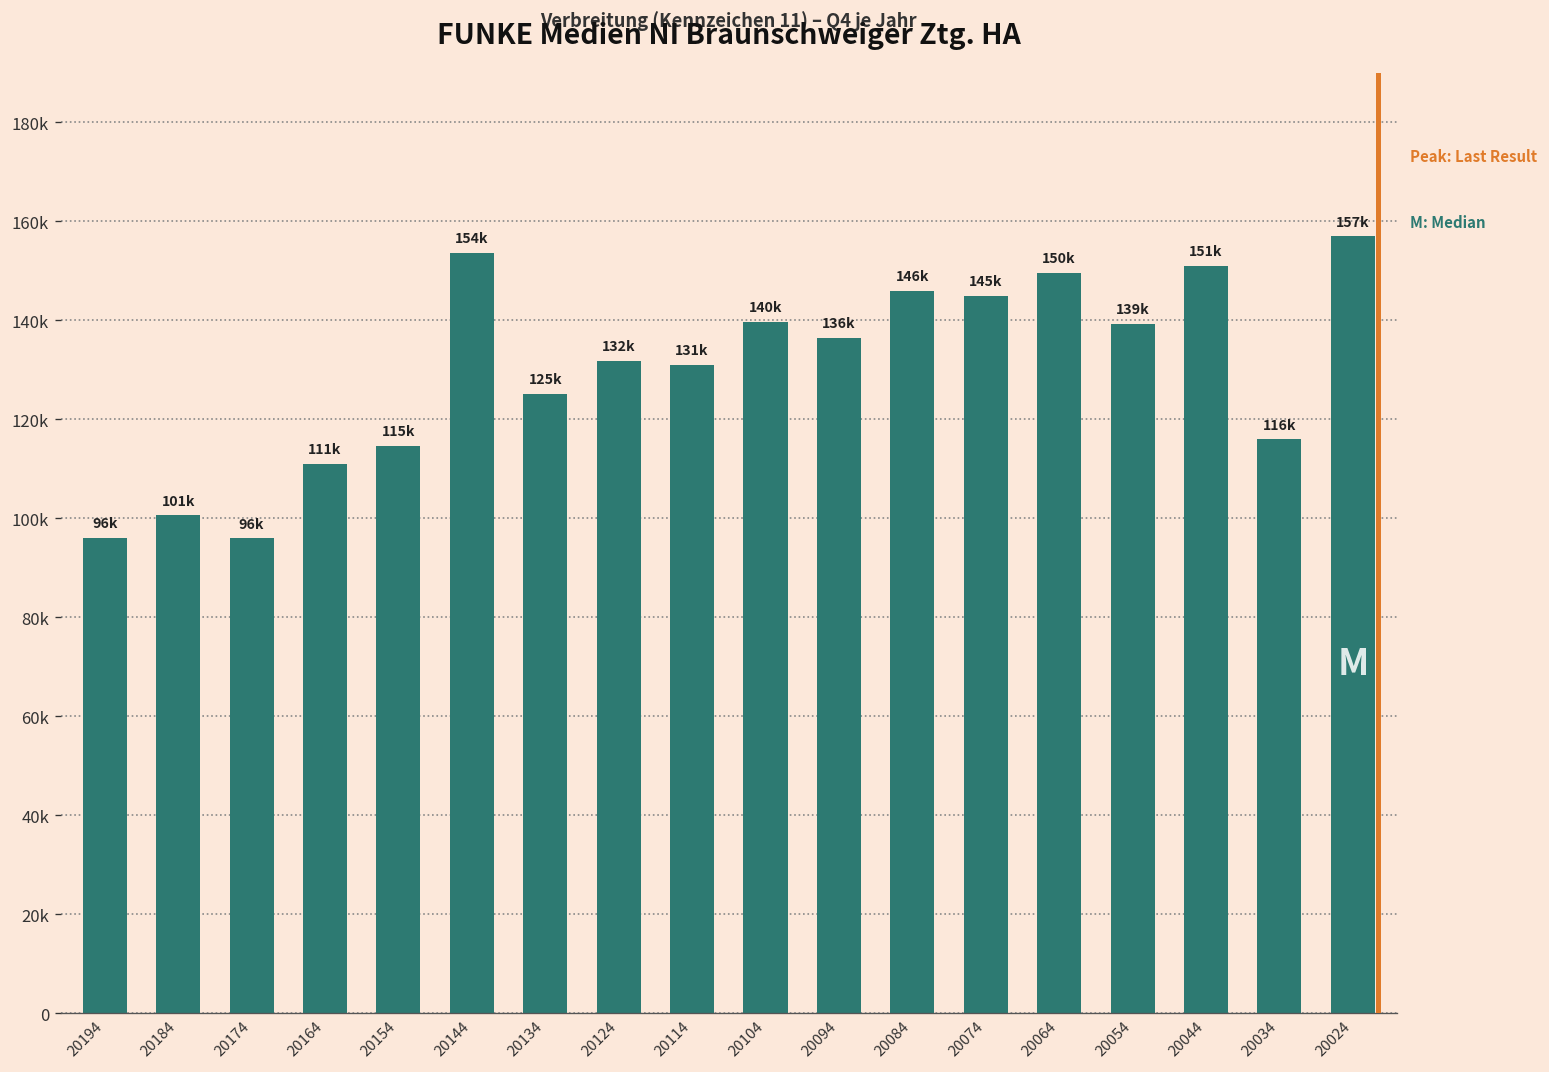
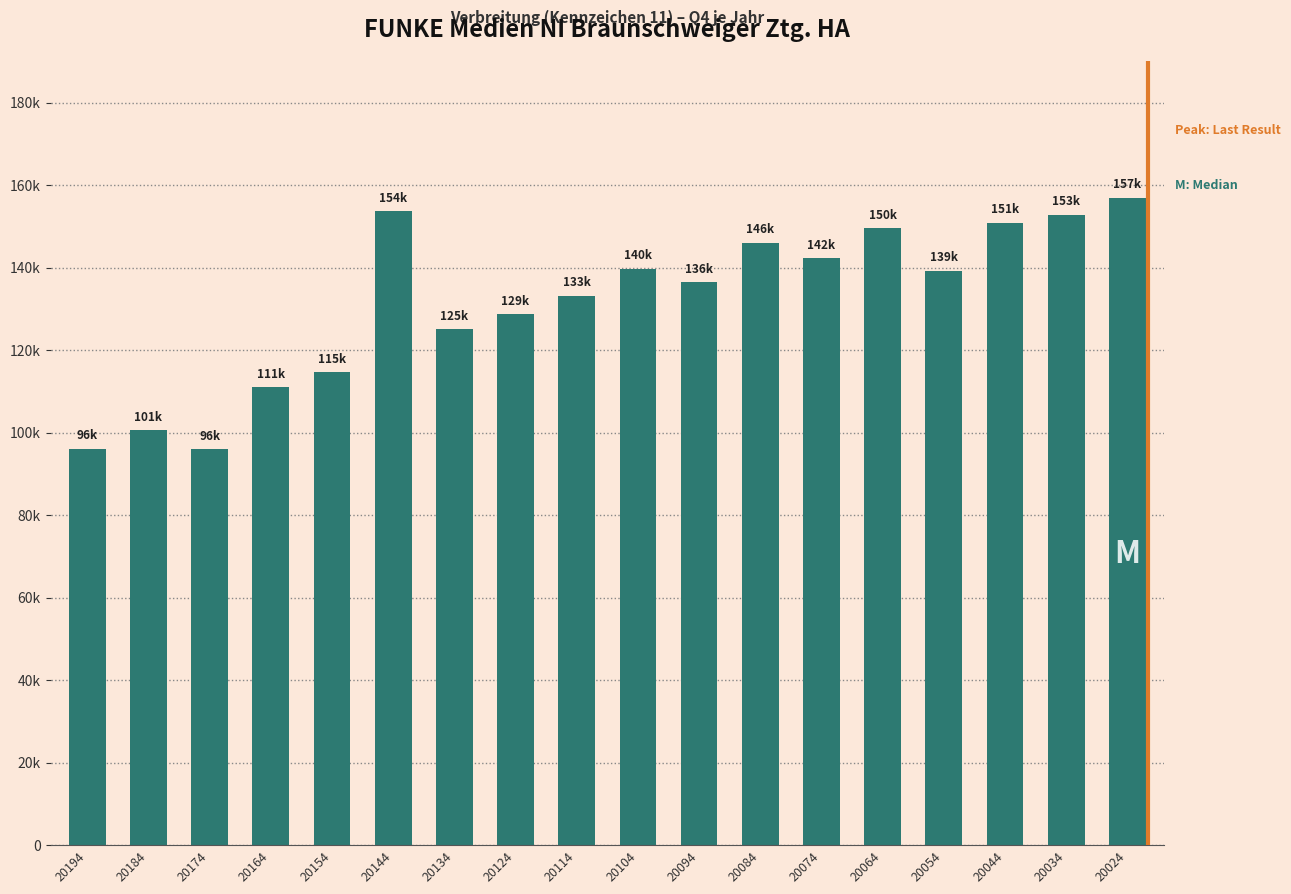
20124: 132k -> 129k
20114: 131k -> 133k
20074: 145k -> 142k
20034: 116k -> 153k
